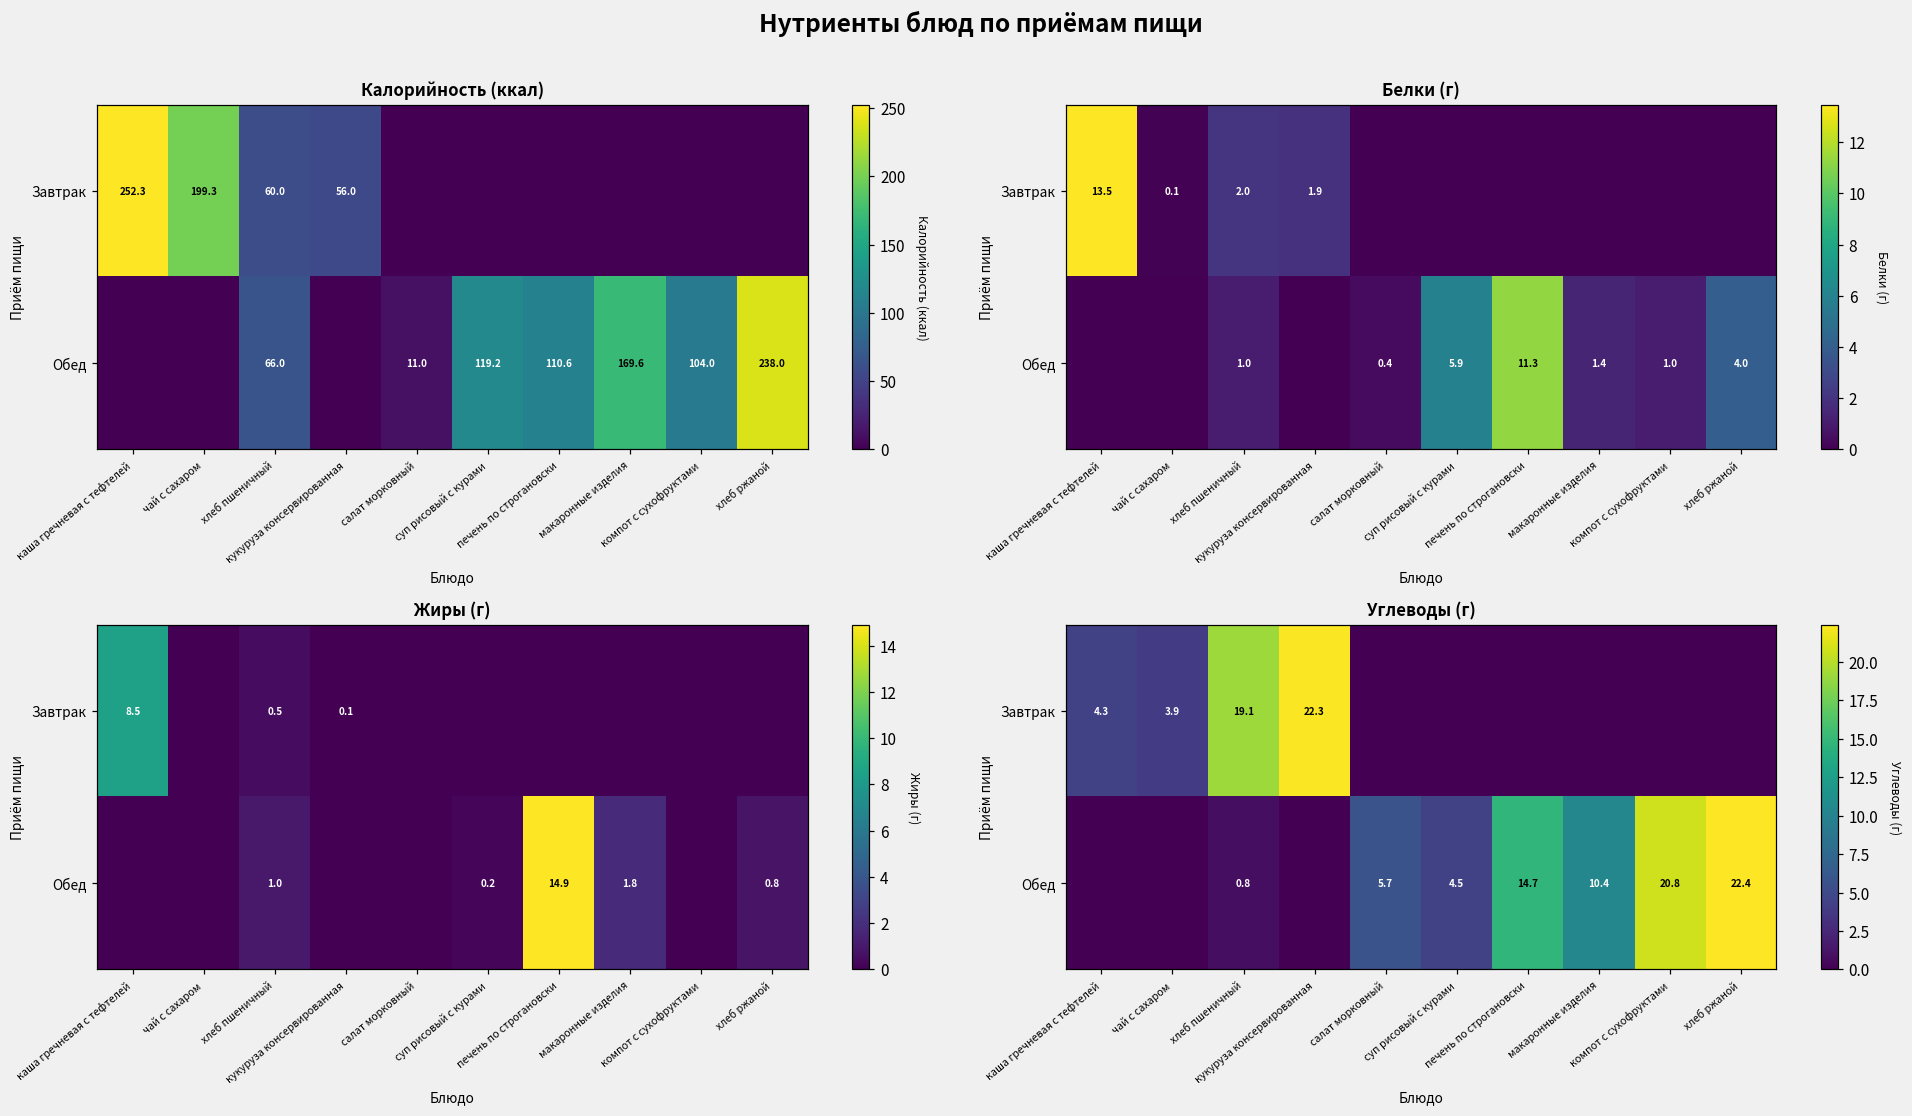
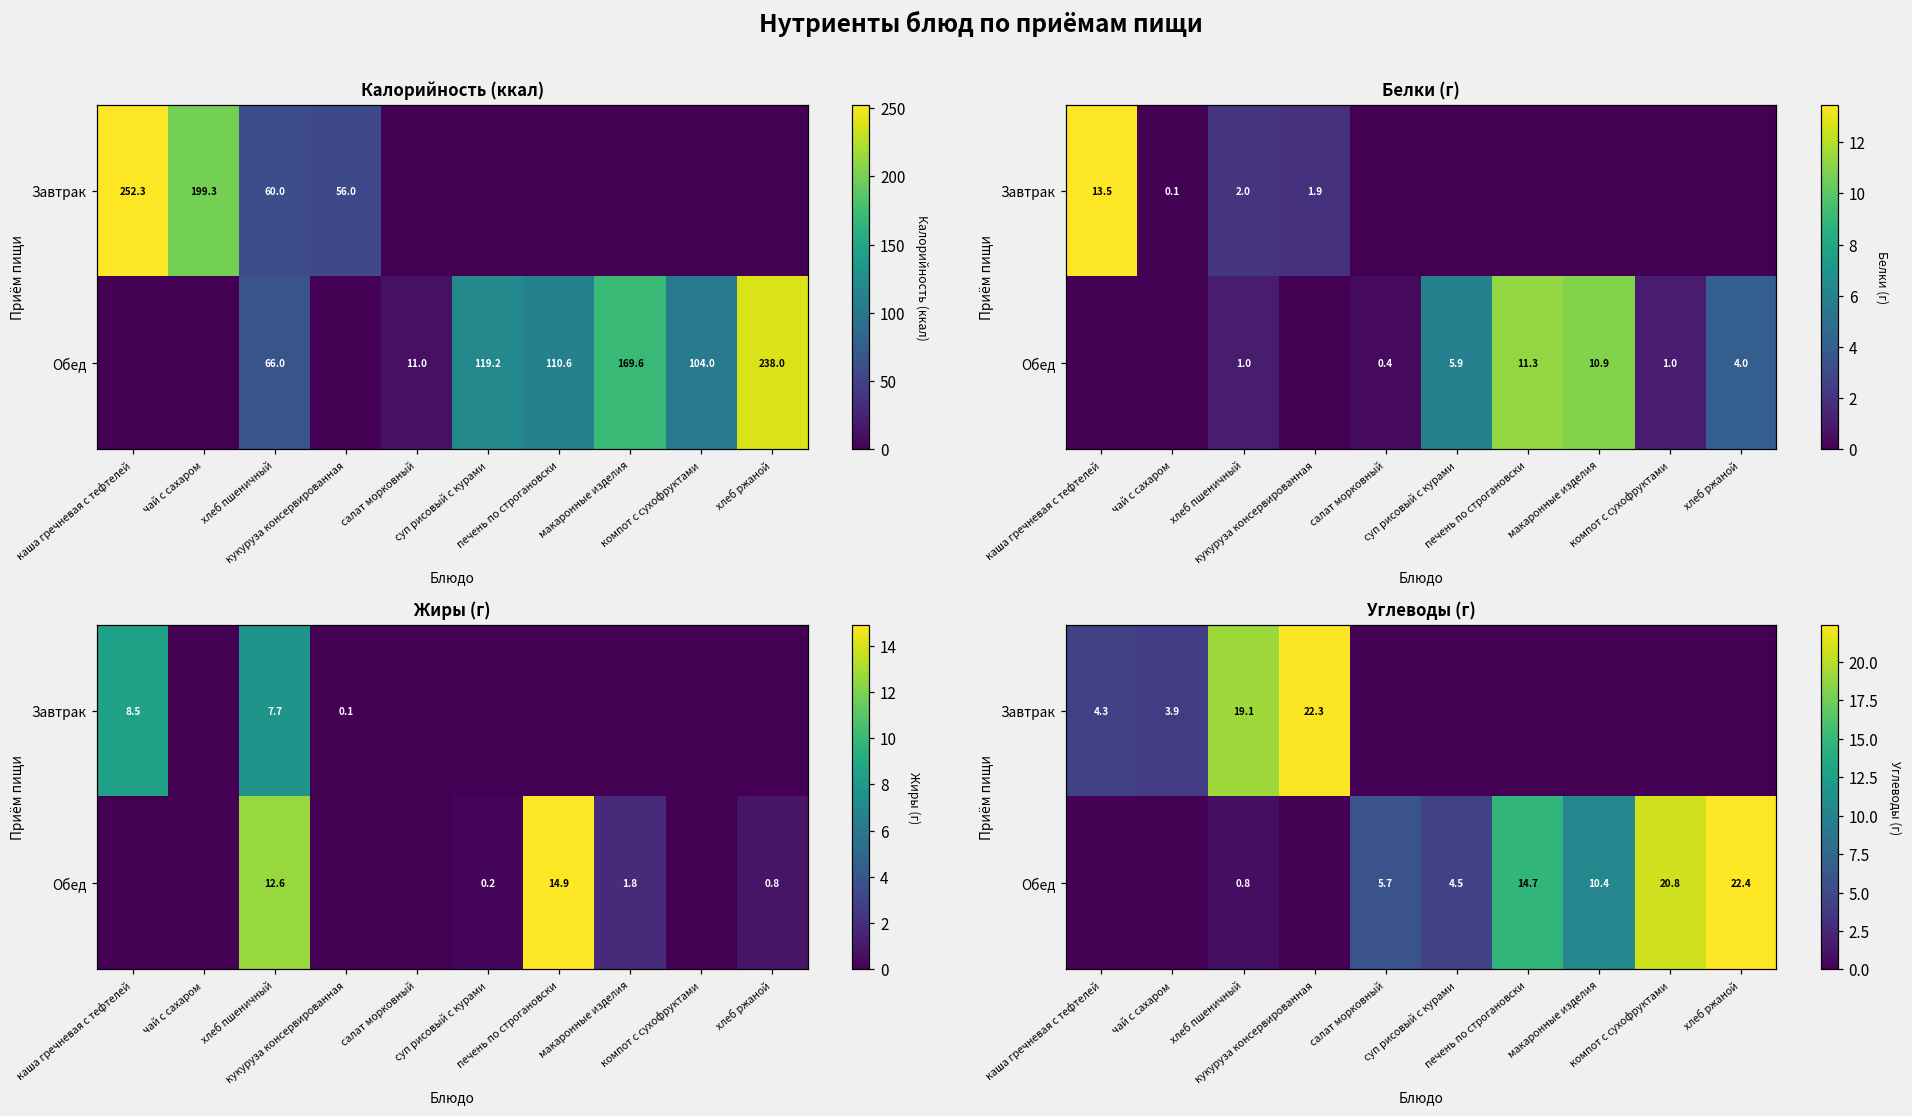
Белки (г), Обед, макаронные изделия: 1.4 -> 10.9
Жиры (г), Завтрак, хлеб пшеничный: 0.5 -> 7.7
Жиры (г), Обед, хлеб пшеничный: 1.0 -> 12.6
